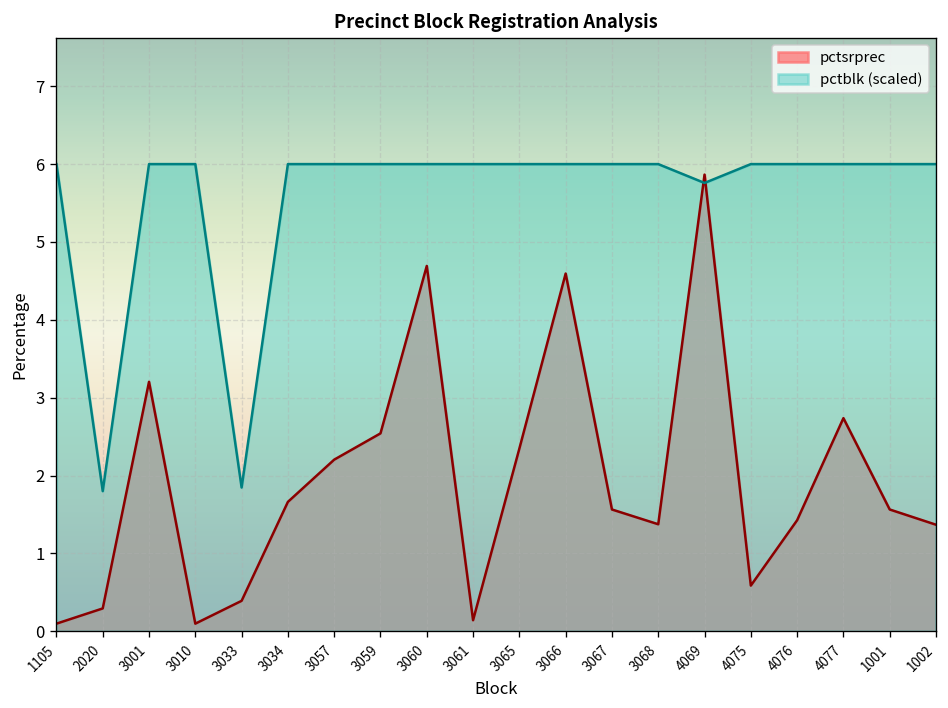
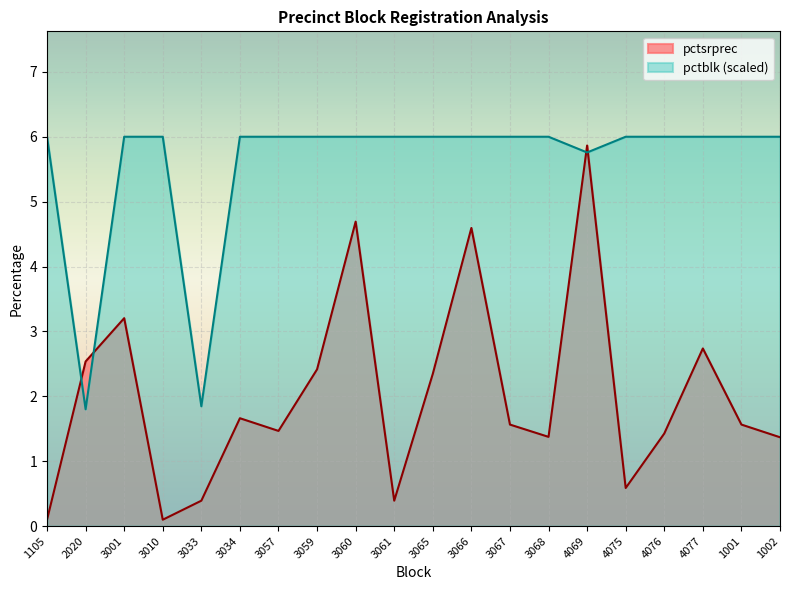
pctsrprec, 2020: 0.3 -> 2.5
pctsrprec, 3057: 2.2 -> 1.5
pctsrprec, 3059: 2.5 -> 2.4
pctsrprec, 3061: 0.1 -> 0.4
